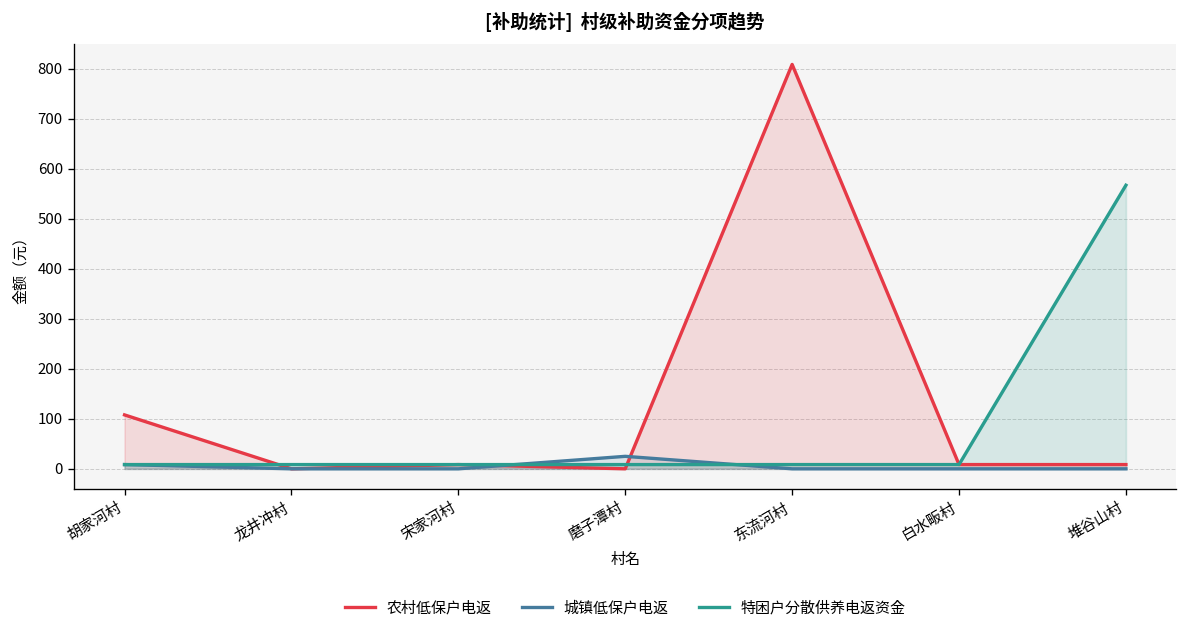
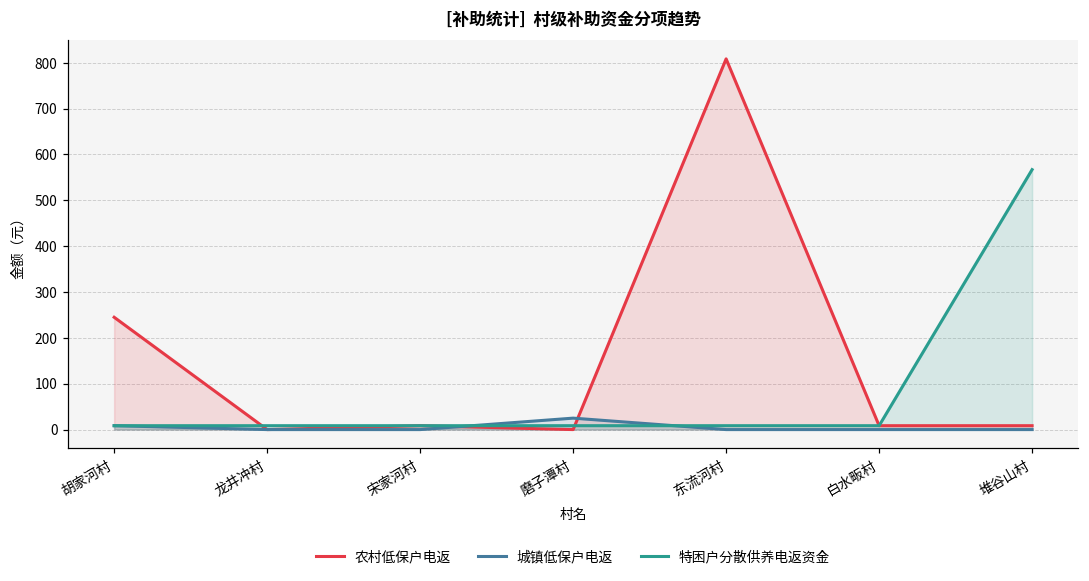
农村低保户电返, 胡家河村: 110 -> 240
